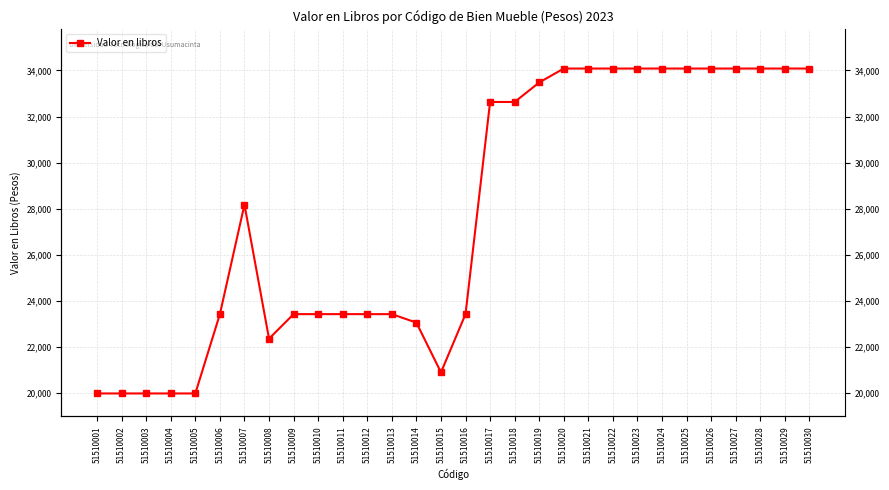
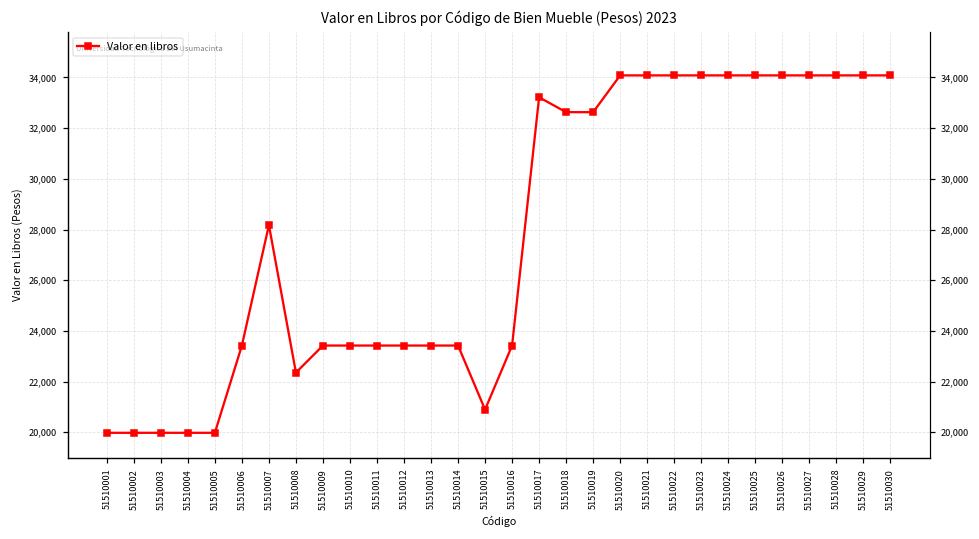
51510014: 23,000 -> 23,400
51510017: 32,600 -> 33,200
51510019: 33,500 -> 32,600
